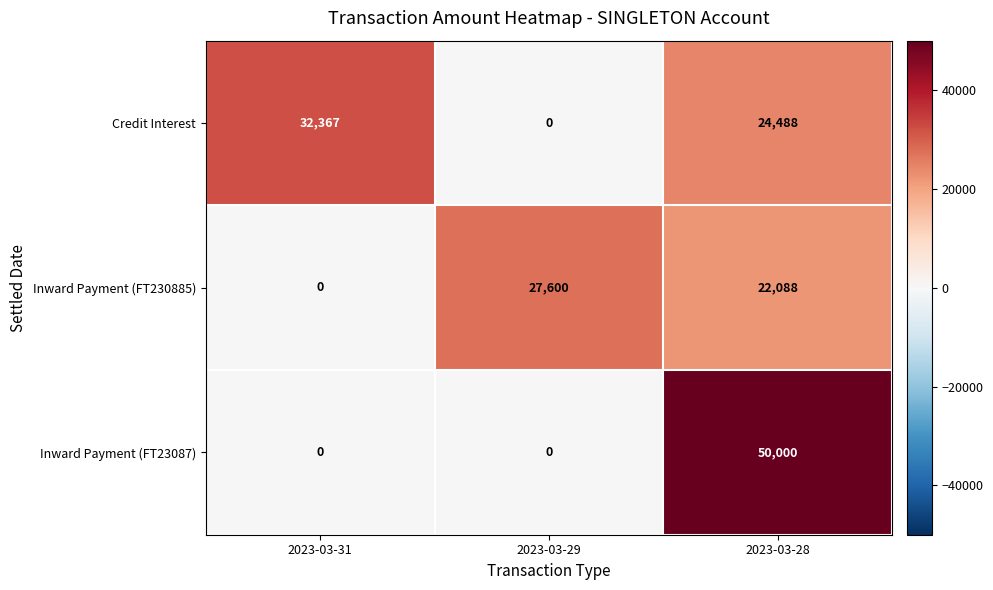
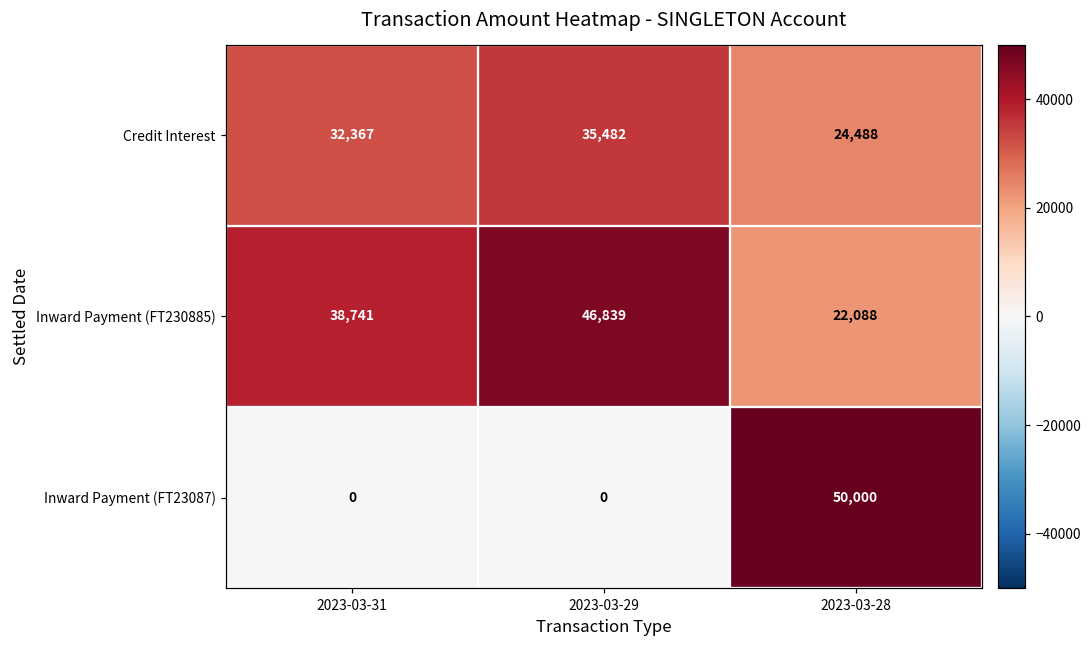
Credit Interest, 2023-03-29: 0 -> 35,482
Inward Payment (FT230885), 2023-03-31: 0 -> 38,741
Inward Payment (FT230885), 2023-03-29: 27,600 -> 46,839
